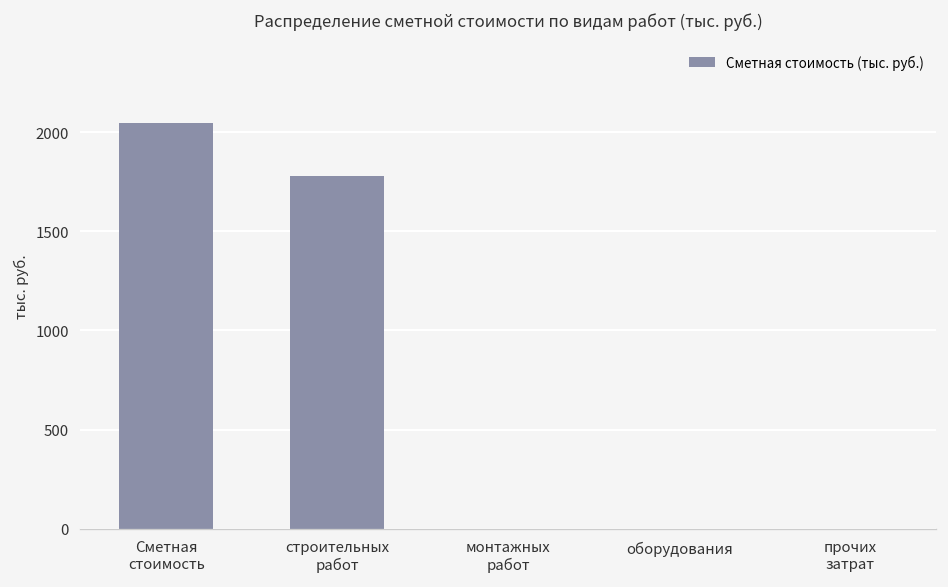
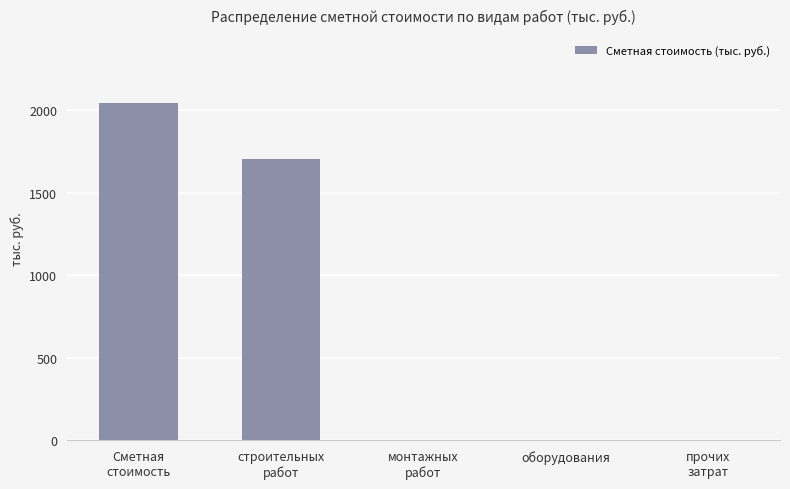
строительных работ: 1780 -> 1700
